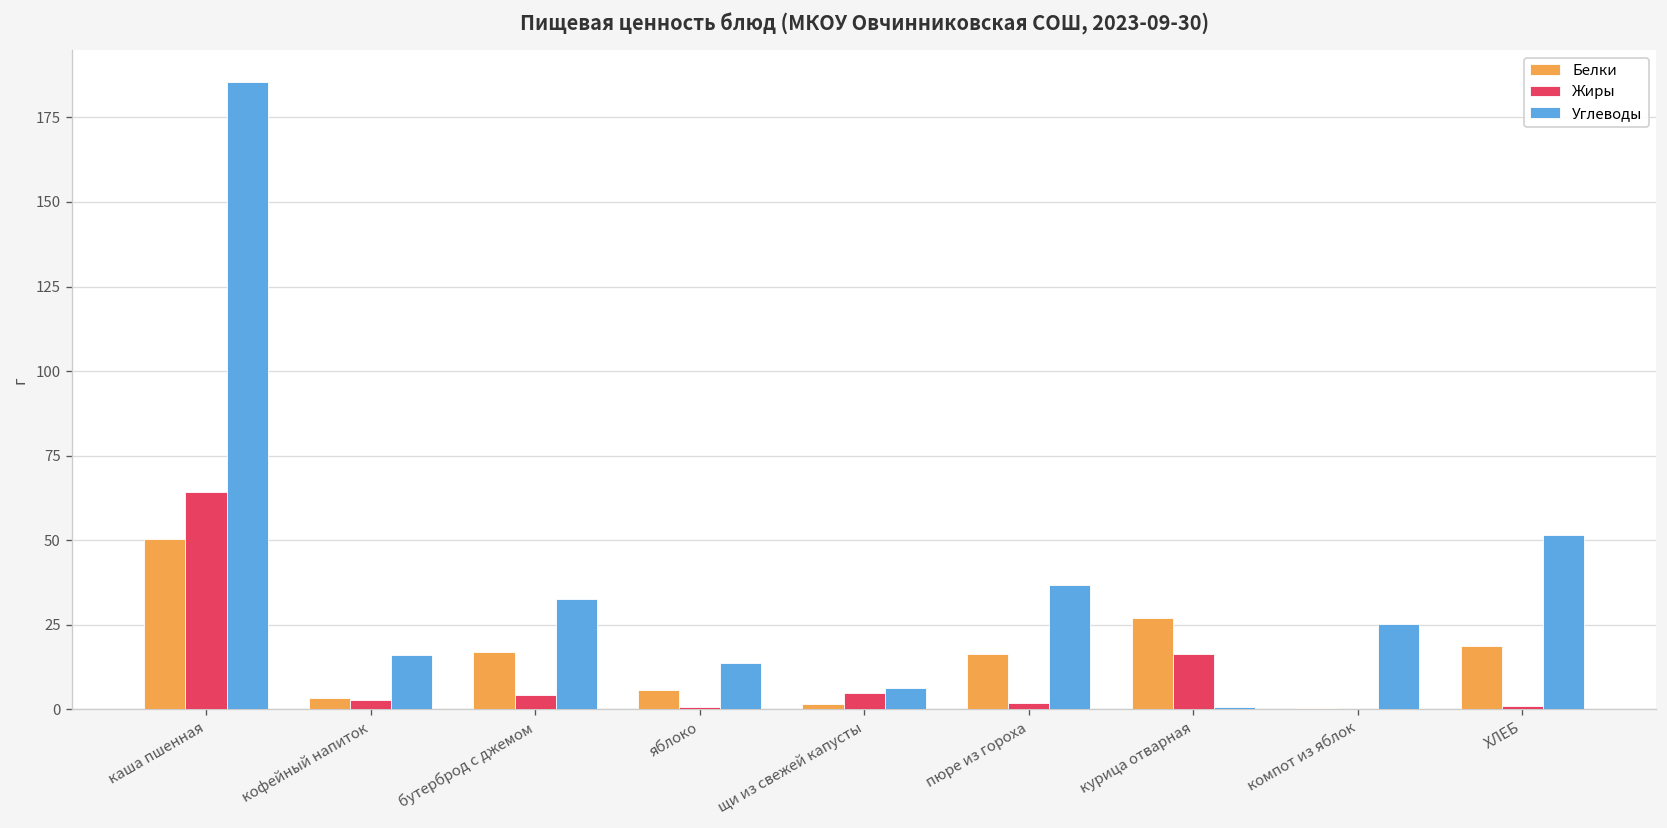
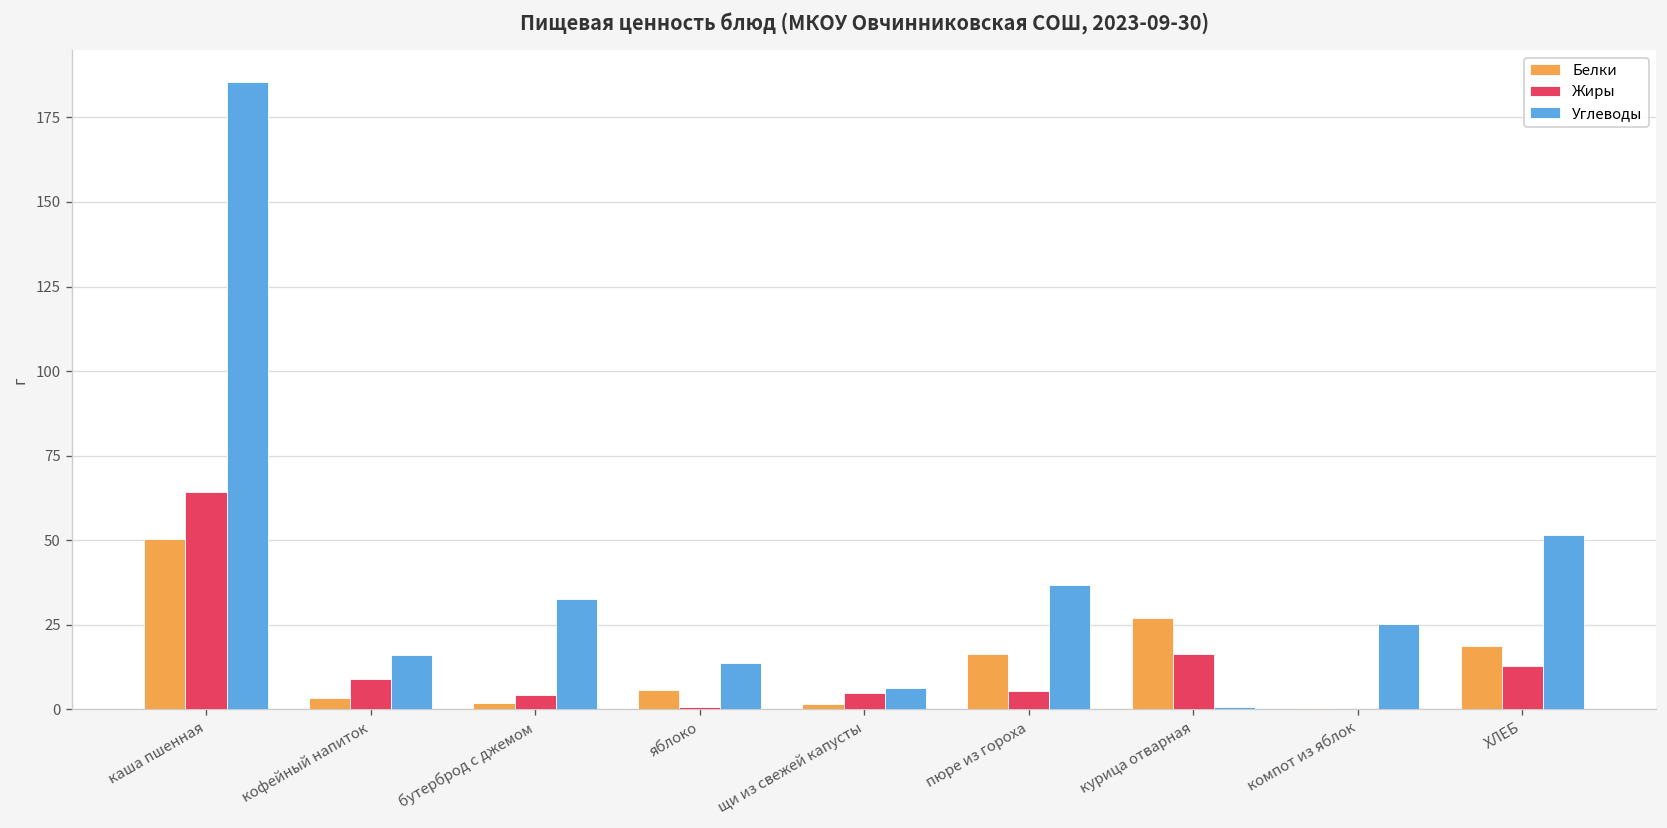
Жиры, кофейный напиток: 3 -> 9
Белки, бутерброд с джемом: 17 -> 2
Жиры, пюре из гороха: 2 -> 5
Жиры, ХЛЕБ: 1 -> 13
